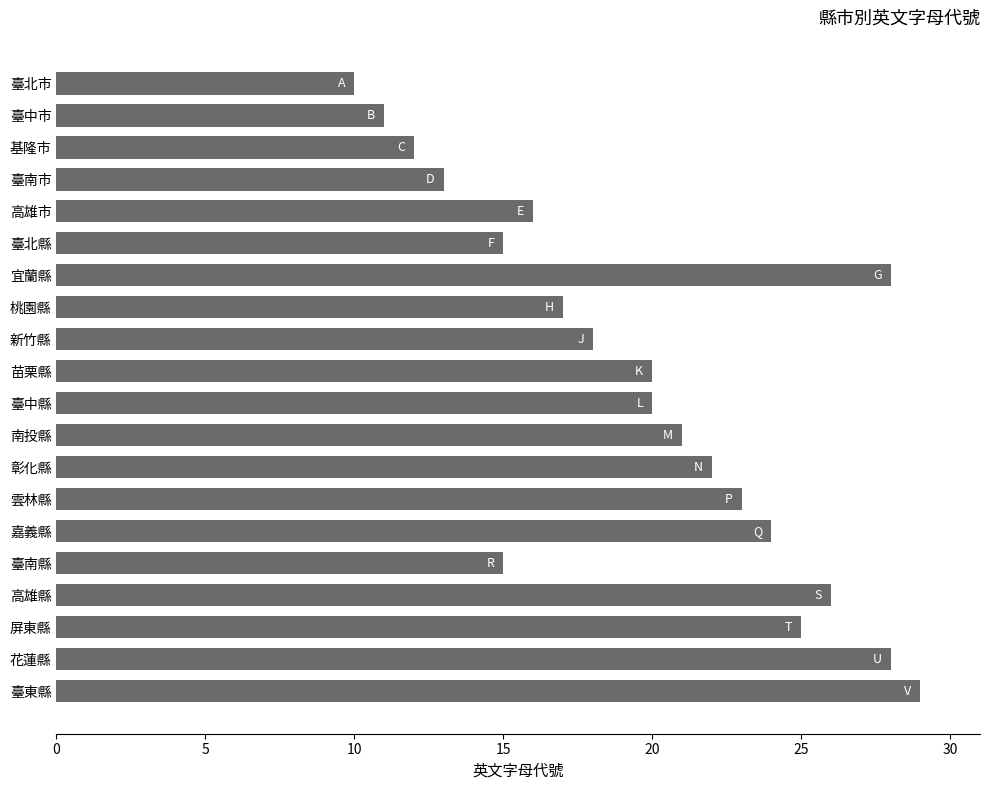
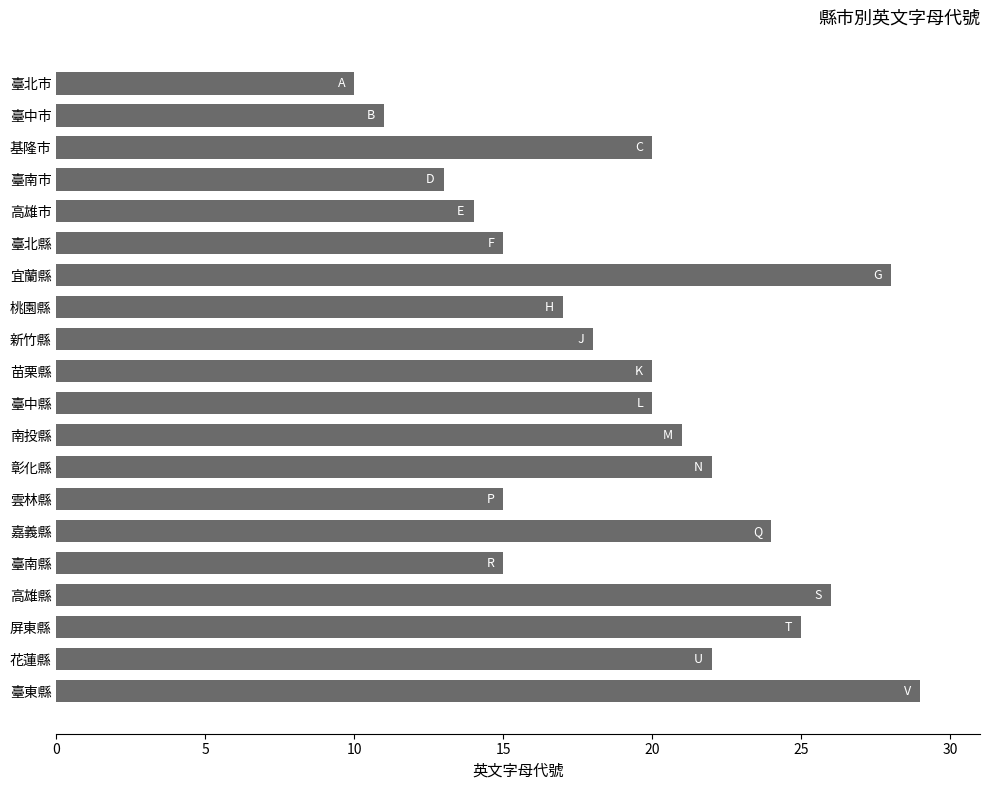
基隆市: 12 -> 20
高雄市: 16 -> 14
雲林縣: 23 -> 15
花蓮縣: 28 -> 22
